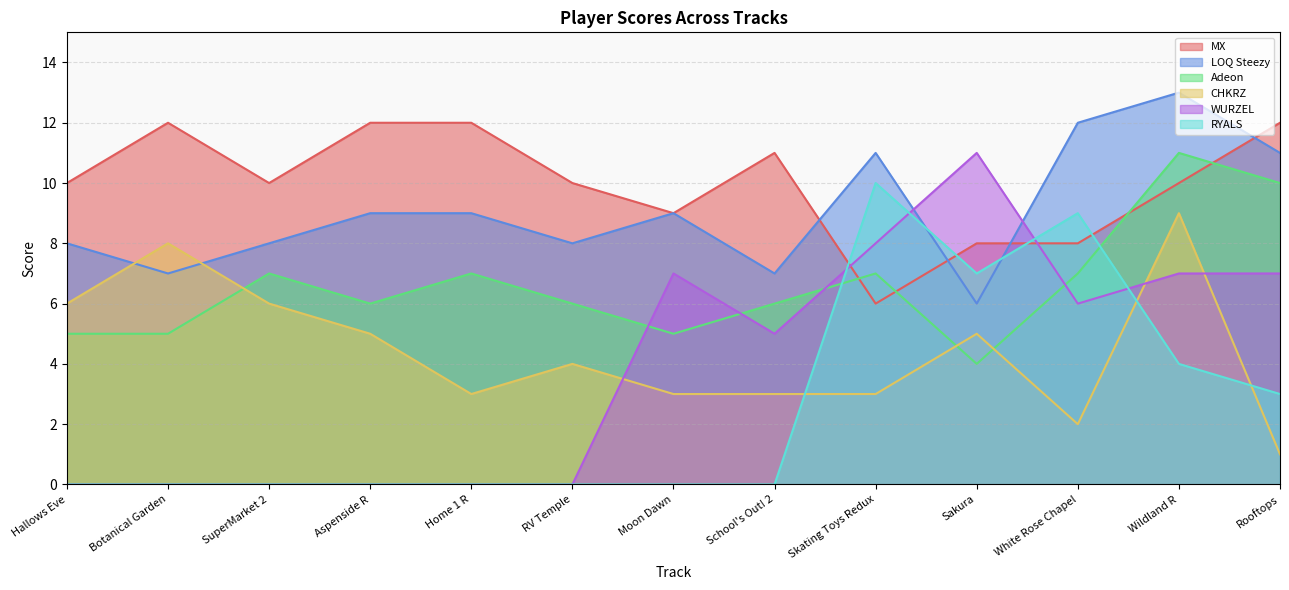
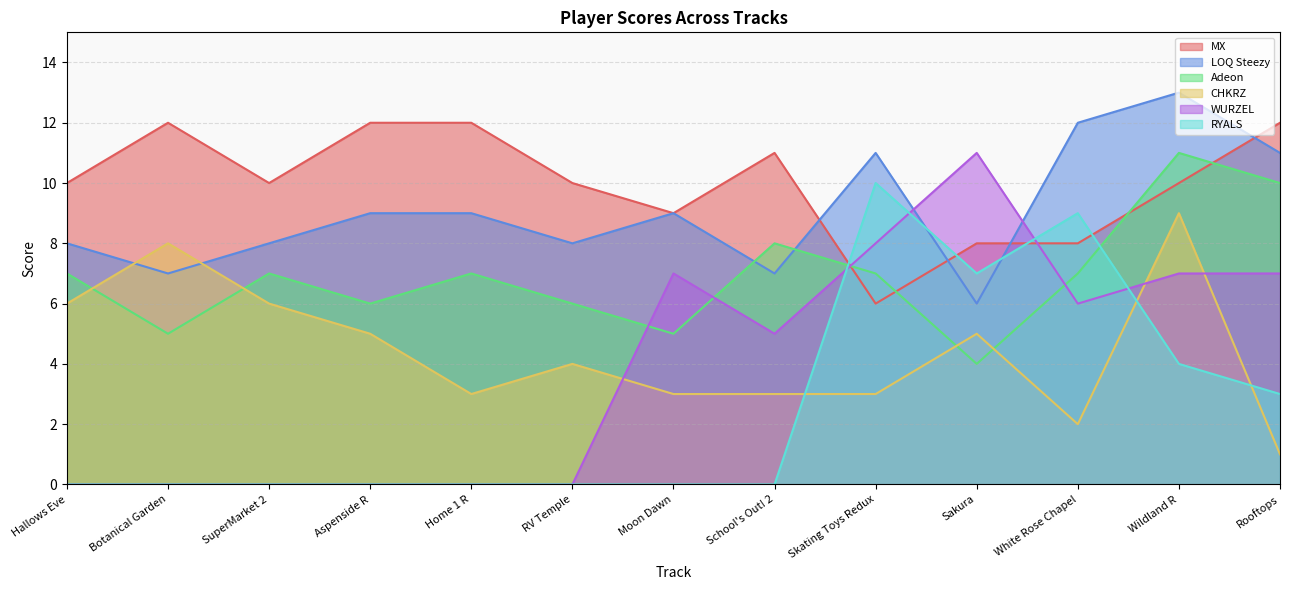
Adeon, Hallows Eve: 5 -> 7
Adeon, School's Out! 2: 6 -> 8
